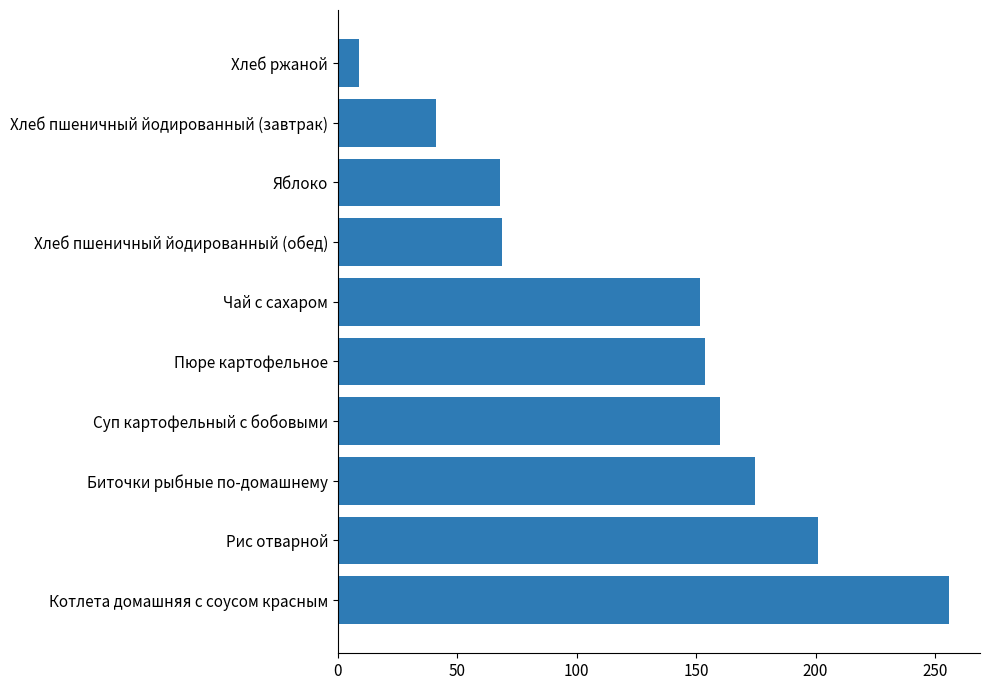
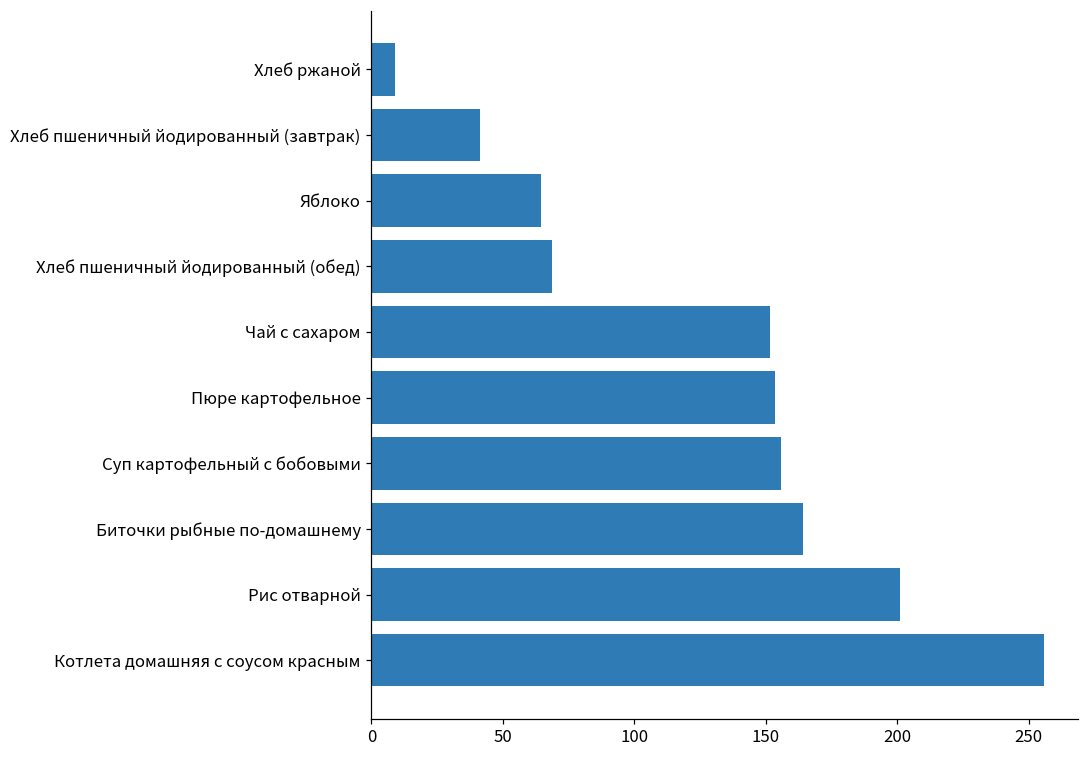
Яблоко: 68 -> 64
Суп картофельный с бобовыми: 160 -> 156
Биточки рыбные по-домашнему: 175 -> 164
